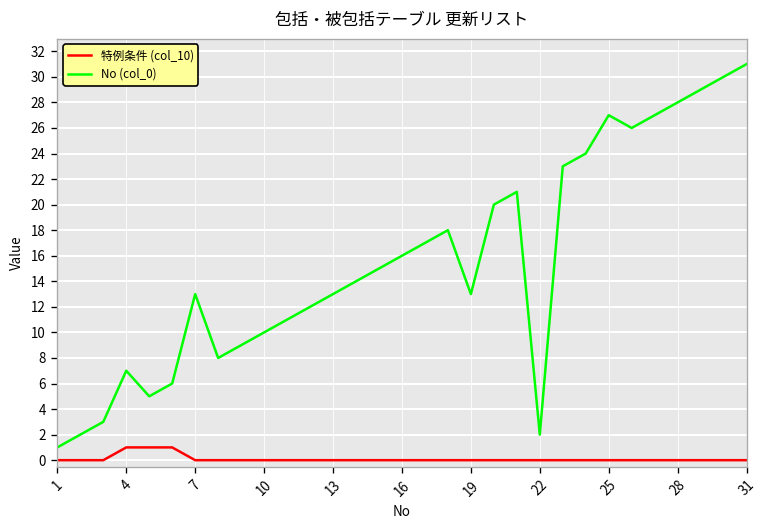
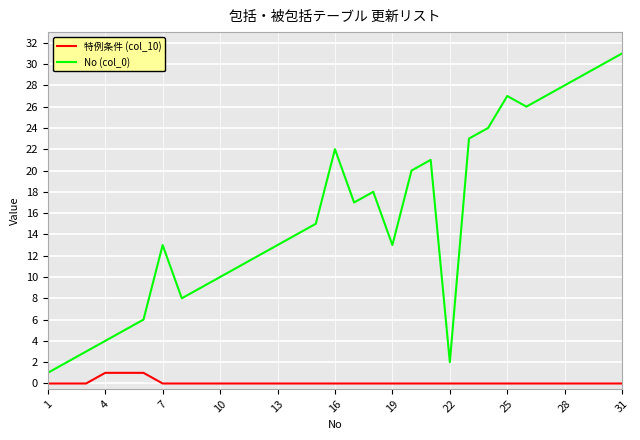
No (col_0), 4: 7 -> 4
No (col_0), 16: 16 -> 22
